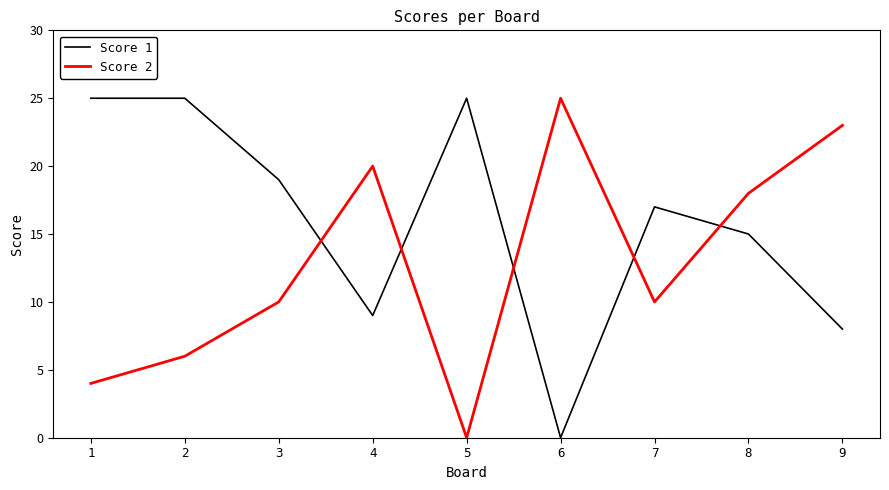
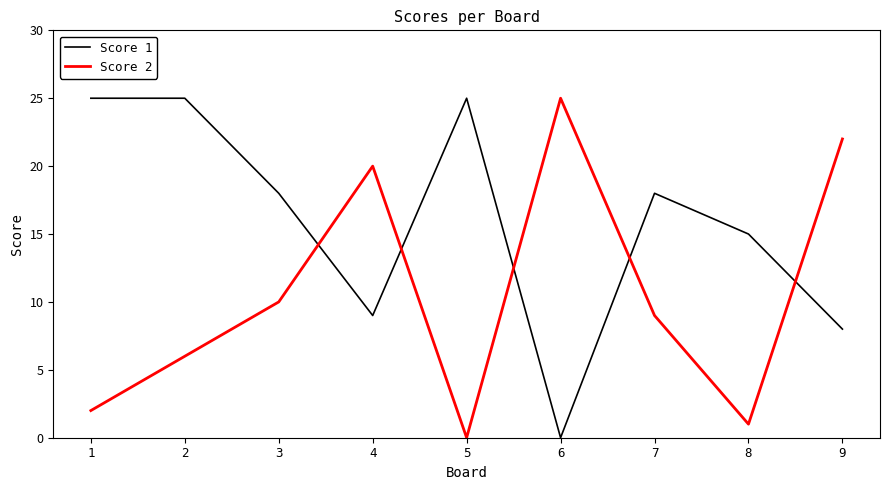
Score 2, 1: 4 -> 2
Score 1, 3: 19 -> 18
Score 1, 7: 17 -> 18
Score 2, 7: 10 -> 9
Score 2, 8: 18 -> 1
Score 2, 9: 23 -> 22
